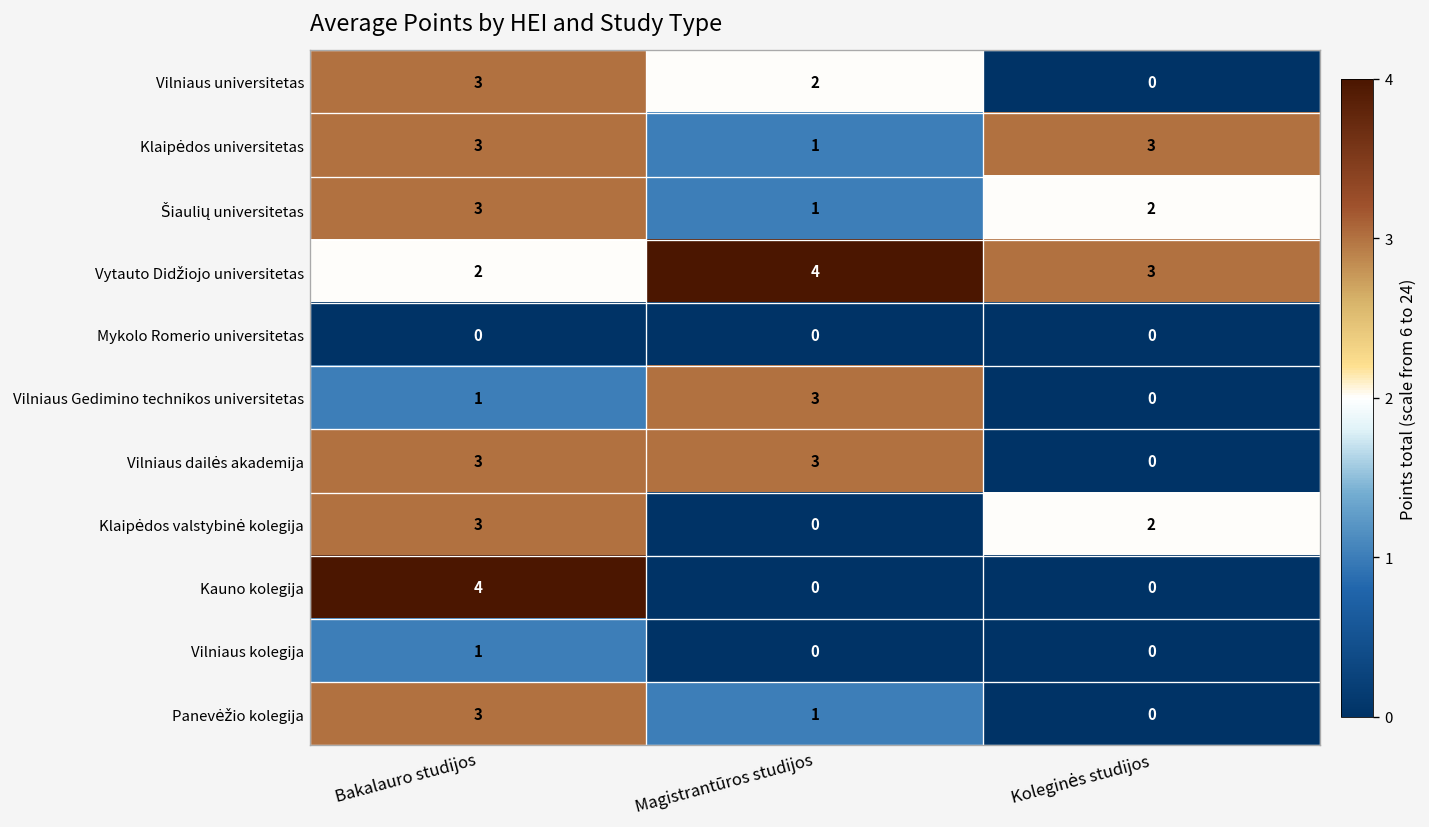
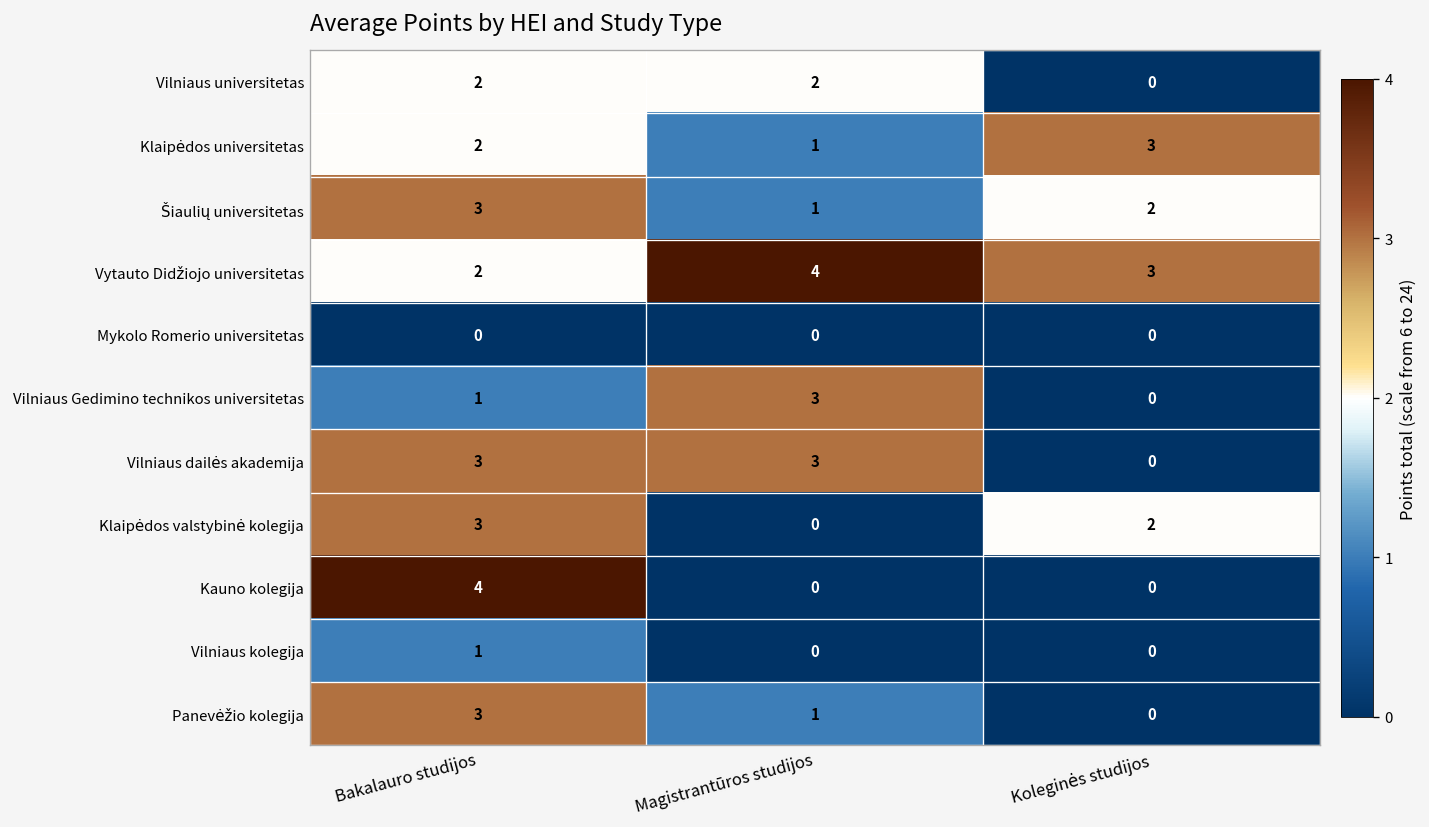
Vilniaus universitetas, Bakalauro studijos: 3 -> 2
Klaipėdos universitetas, Bakalauro studijos: 3 -> 2
